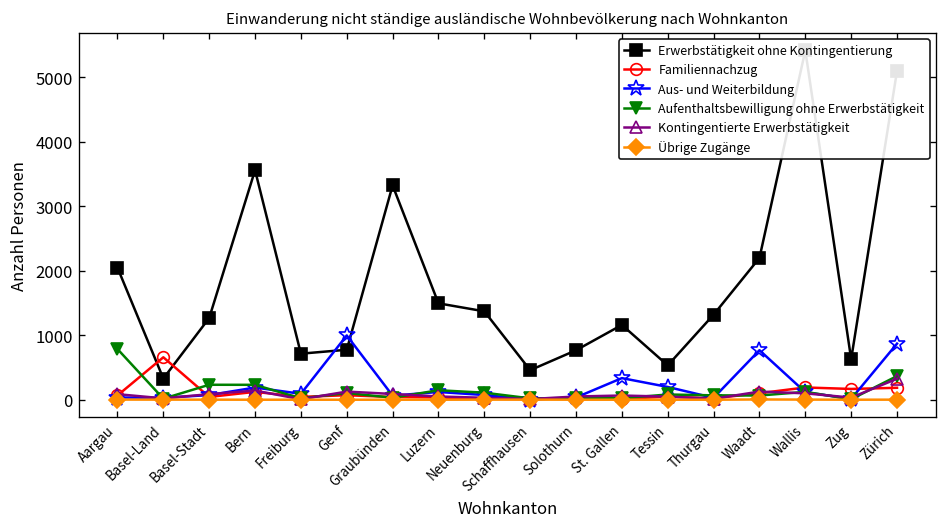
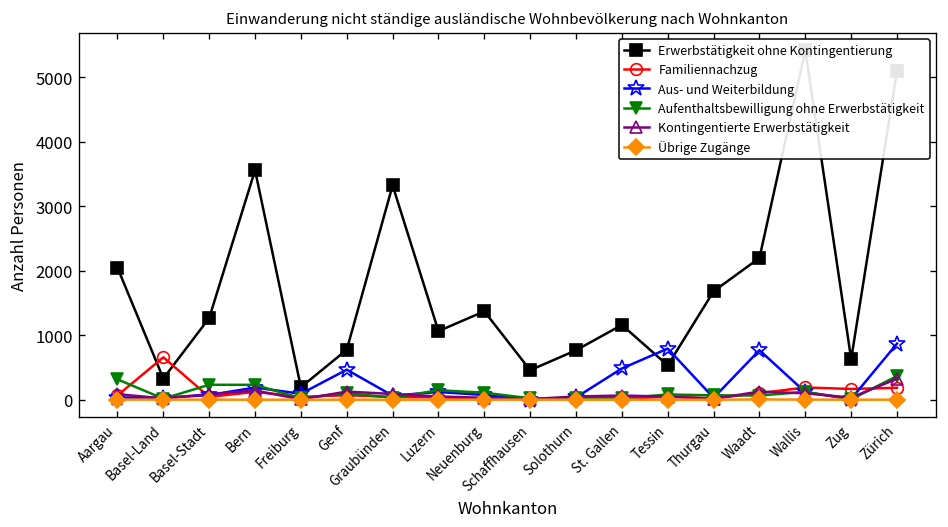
Aufenthaltsbewilligung ohne Erwerbstätigkeit, Aargau: 800 -> 300
Erwerbstätigkeit ohne Kontingentierung, Freiburg: 700 -> 200
Aus- und Weiterbildung, Genf: 1000 -> 500
Erwerbstätigkeit ohne Kontingentierung, Luzern: 1500 -> 1100
Aus- und Weiterbildung, St. Gallen: 300 -> 500
Aus- und Weiterbildung, Tessin: 200 -> 800
Erwerbstätigkeit ohne Kontingentierung, Thurgau: 1300 -> 1700
